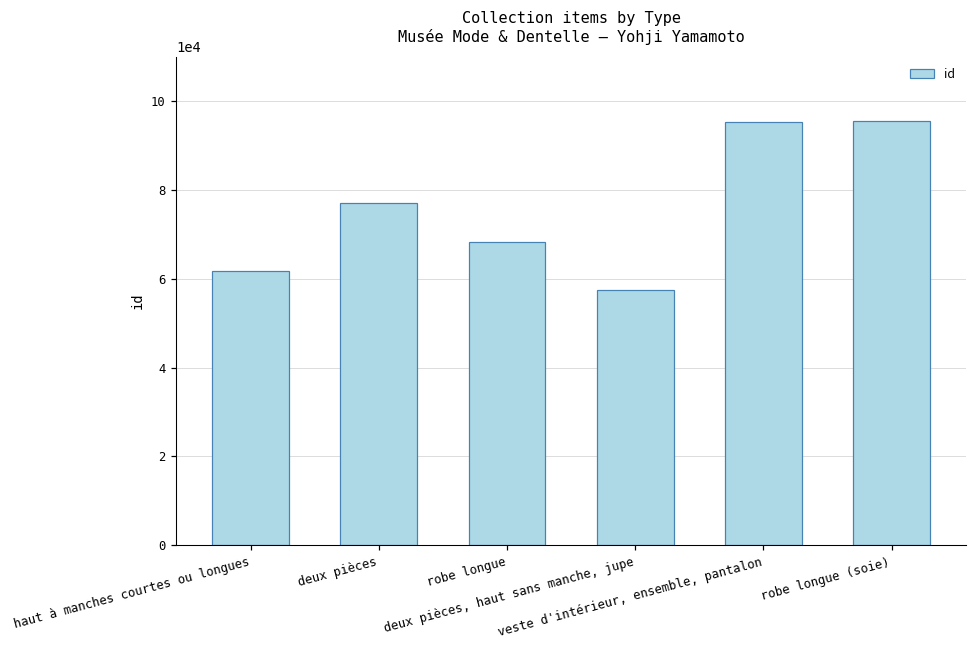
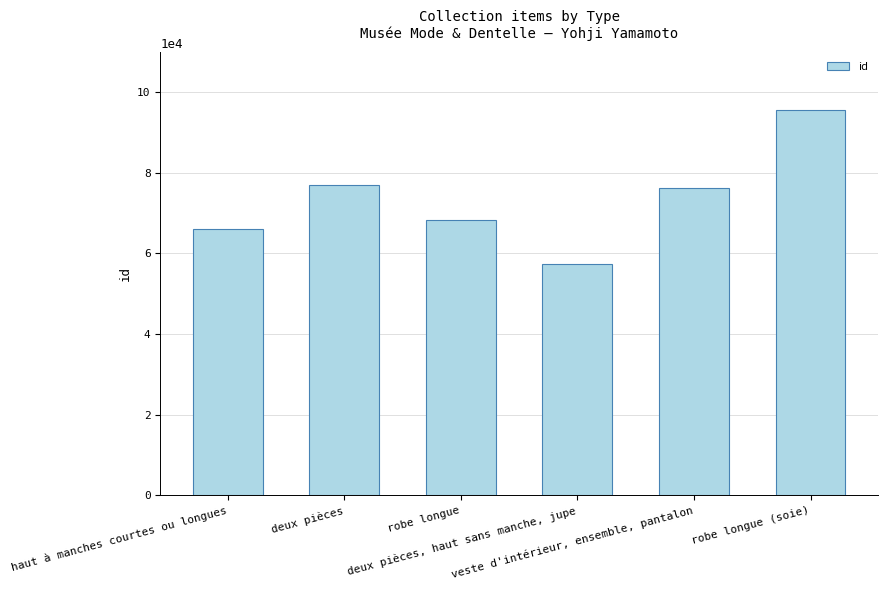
haut à manches courtes ou longues: 62000 -> 66000
veste d'intérieur, ensemble, pantalon: 95000 -> 76000
